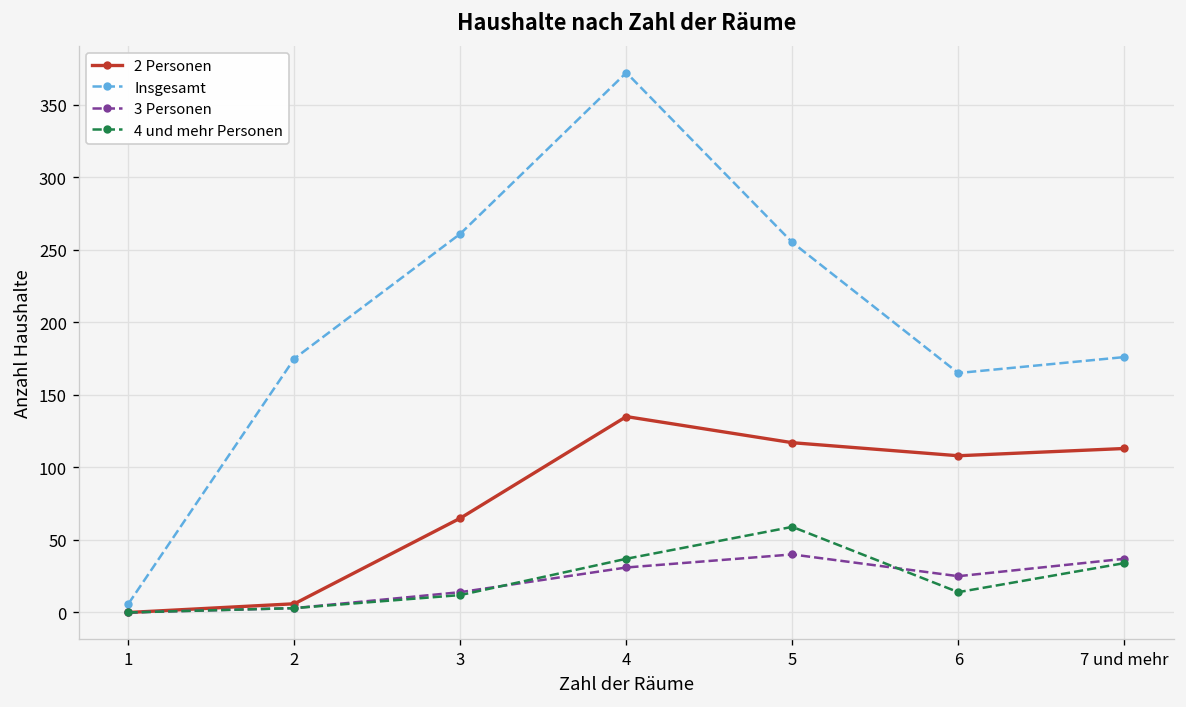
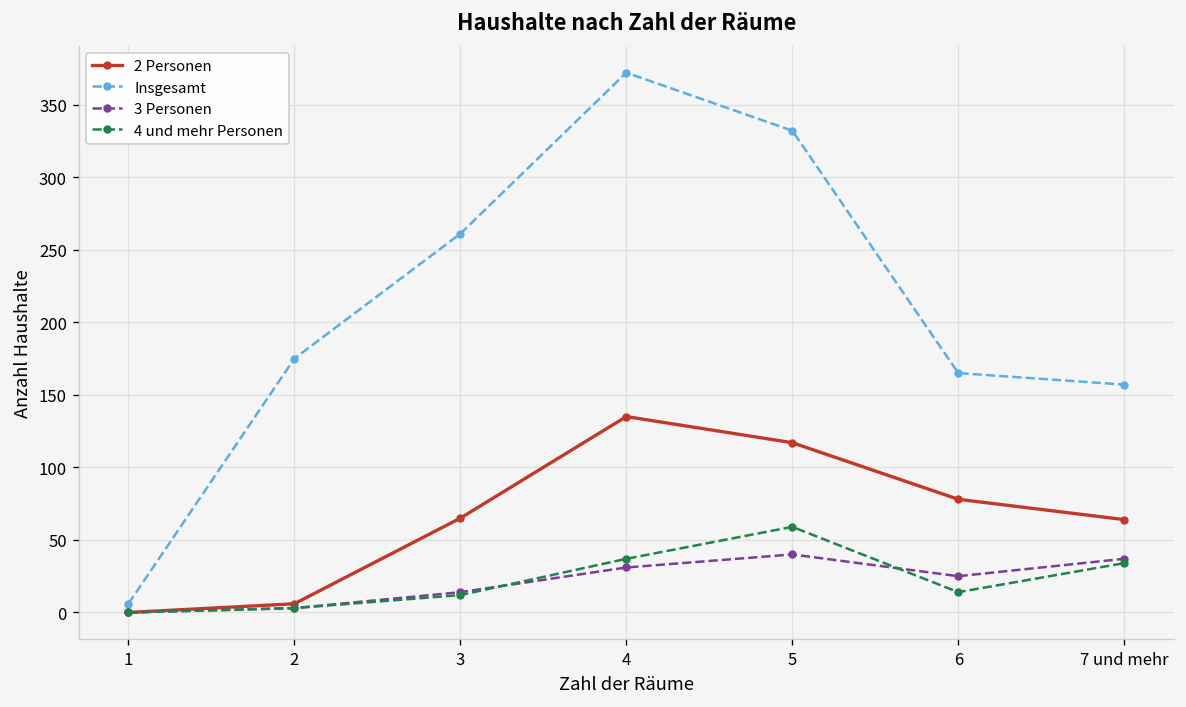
Insgesamt, 5: 255 -> 332
2 Personen, 6: 108 -> 78
2 Personen, 7 und mehr: 113 -> 64
Insgesamt, 7 und mehr: 176 -> 157
